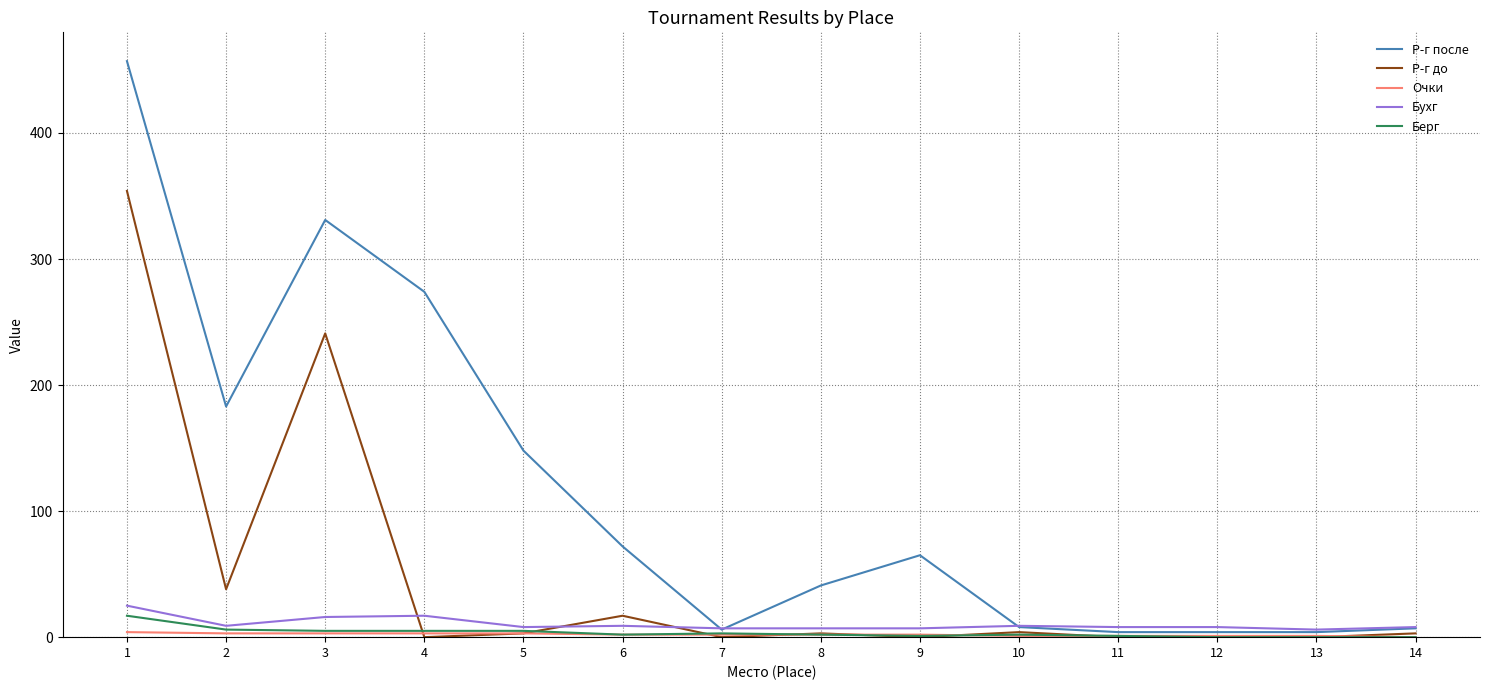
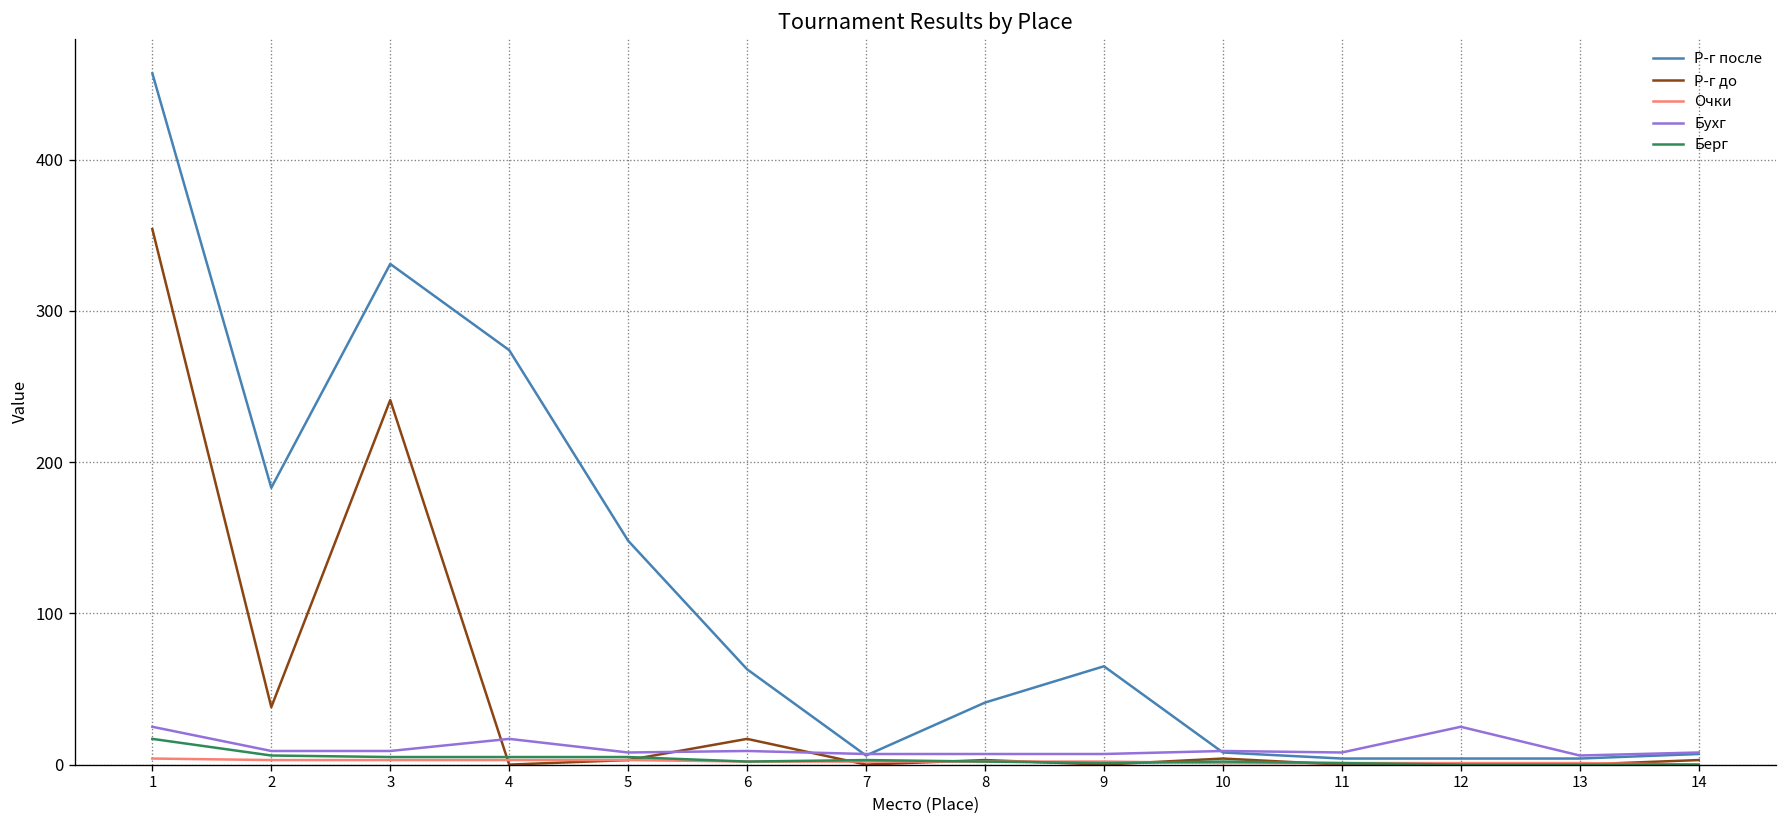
Бухг, 3: 16 -> 9
Р-г после, 6: 72 -> 63
Бухг, 12: 8 -> 25
